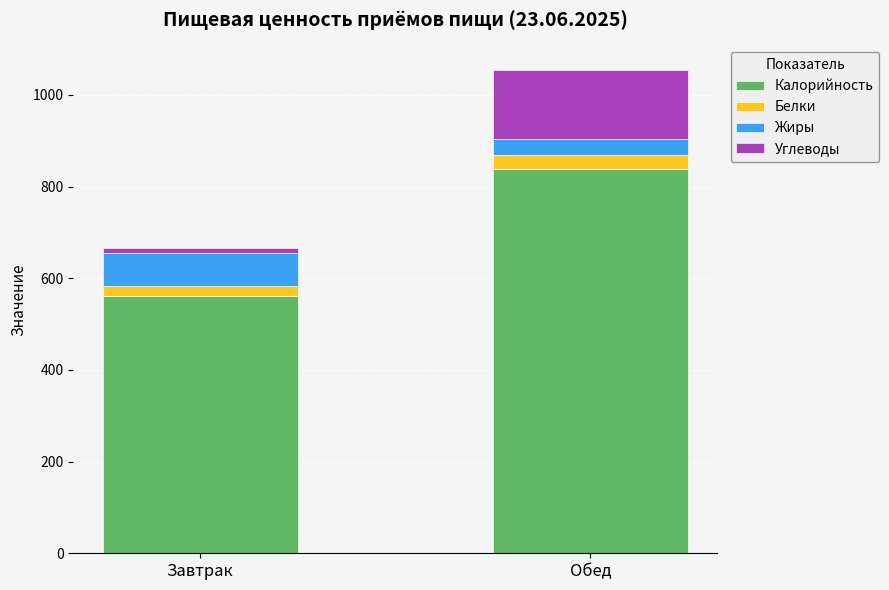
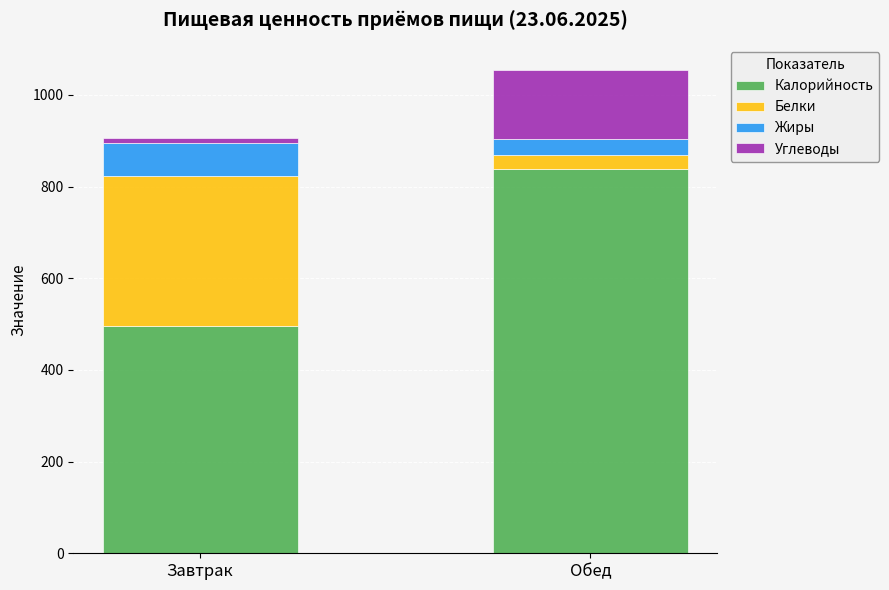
Калорийность, Завтрак: 560 -> 500
Белки, Завтрак: 20 -> 330
